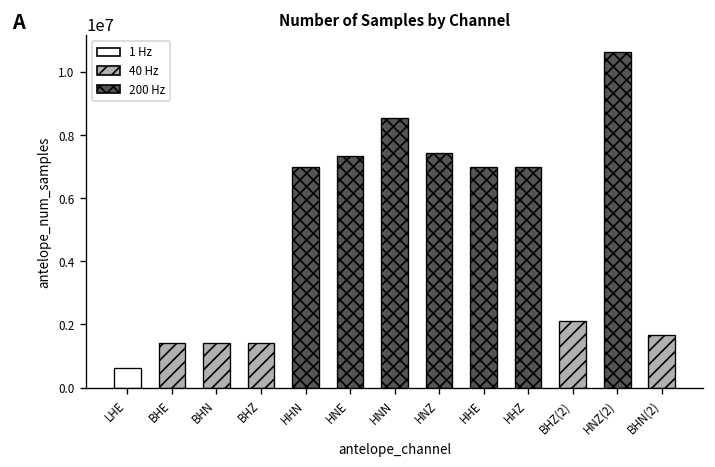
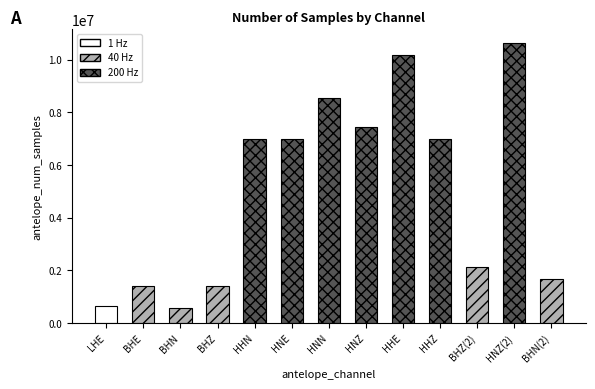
BHN: 1400000 -> 600000
HNE: 7300000 -> 7000000
HHE: 7000000 -> 10200000
